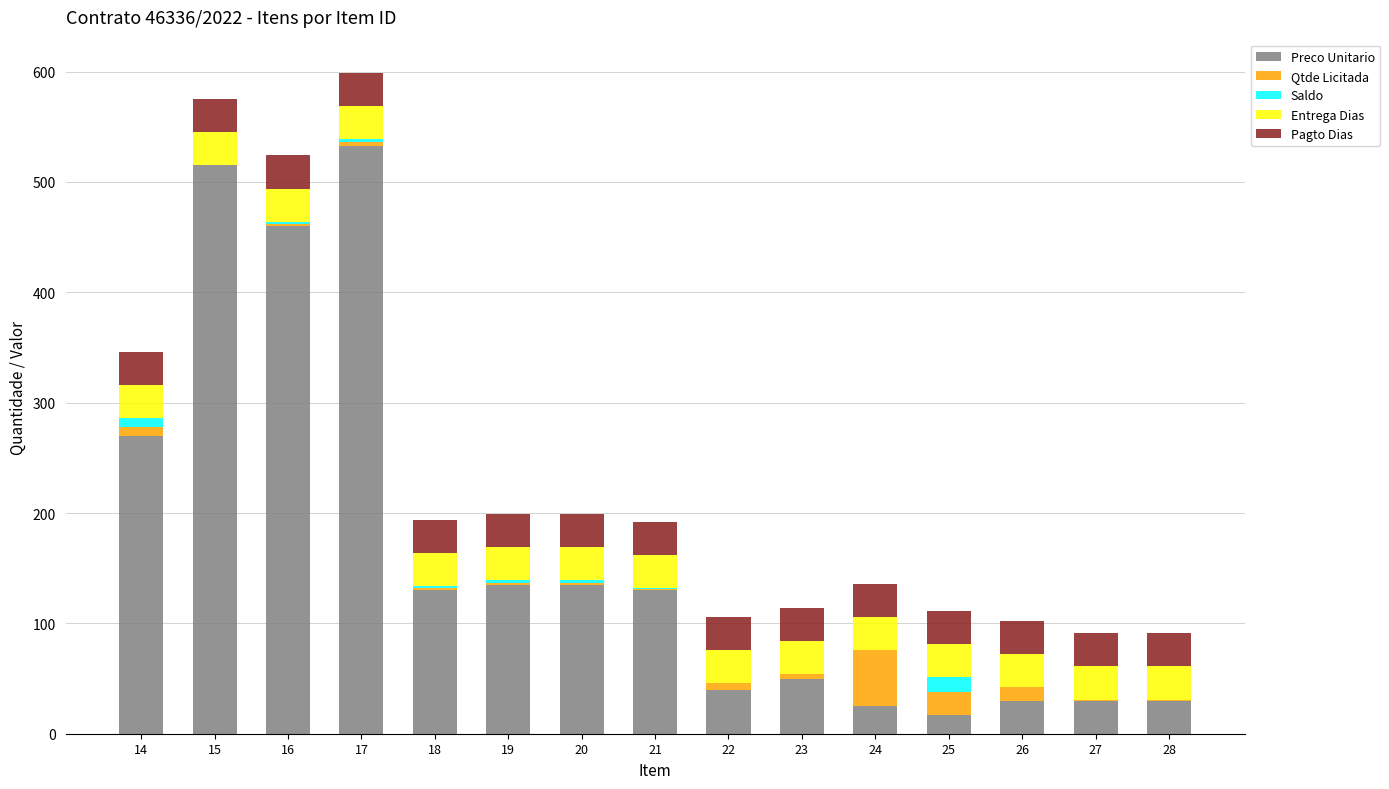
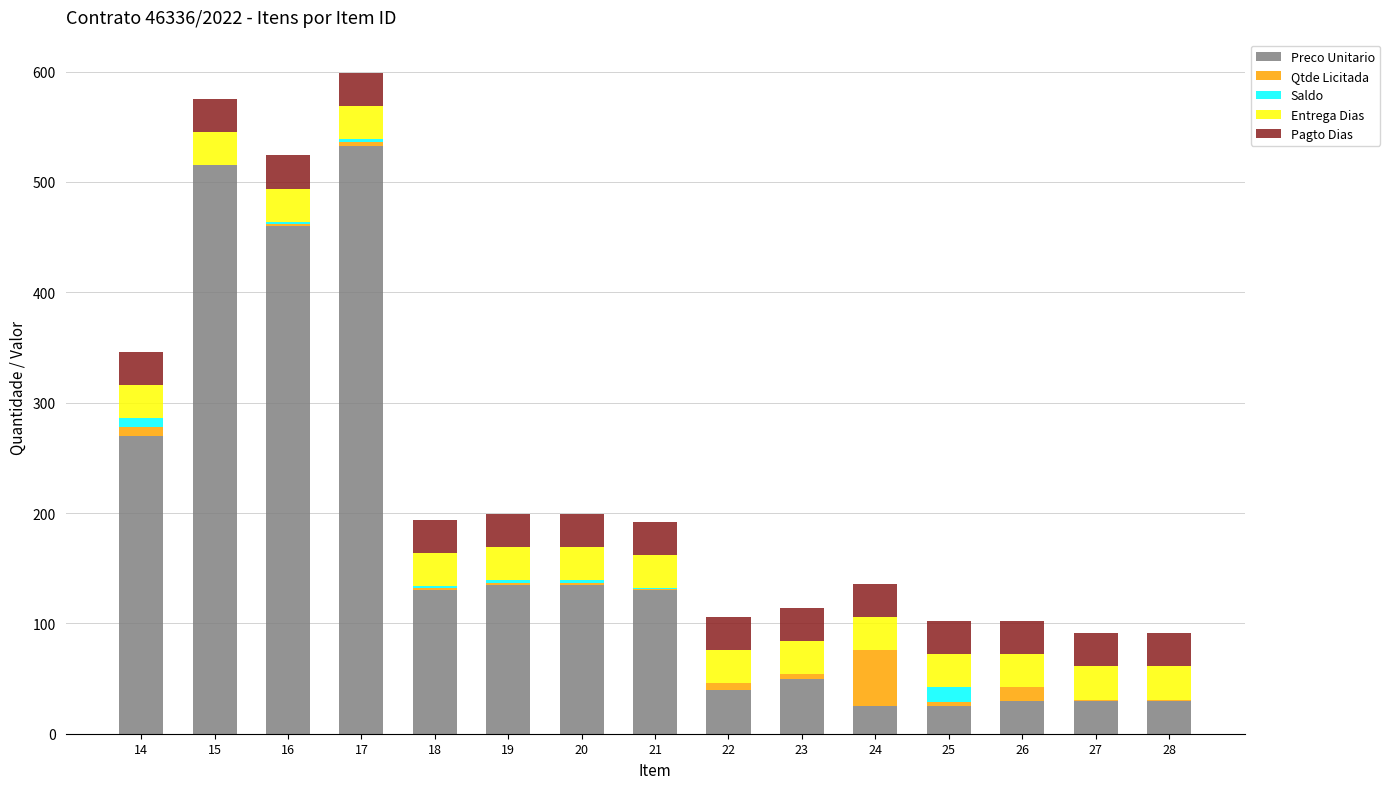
Preco Unitario, 25: 17 -> 25
Qtde Licitada, 25: 21 -> 4
